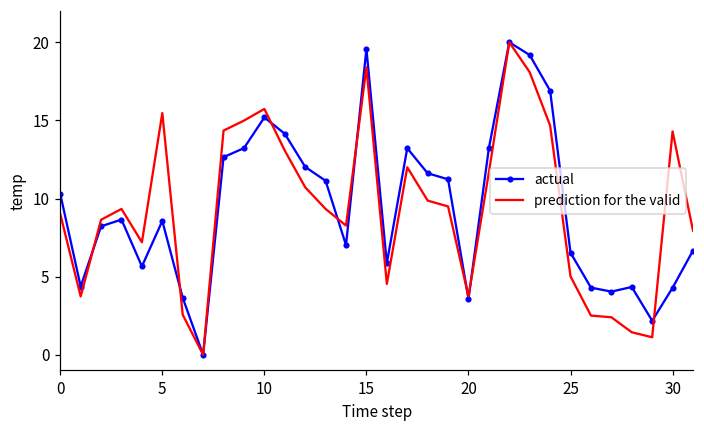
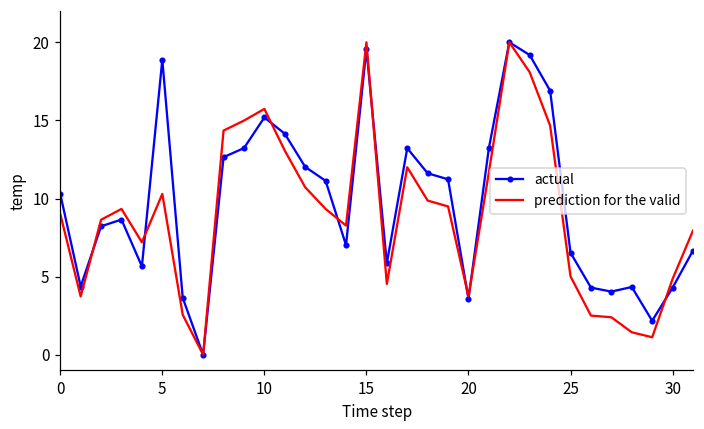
actual, 5: 8.6 -> 18.9
prediction for the valid, 5: 15.5 -> 10.3
prediction for the valid, 15: 18.4 -> 20.0
prediction for the valid, 30: 14.3 -> 4.9
